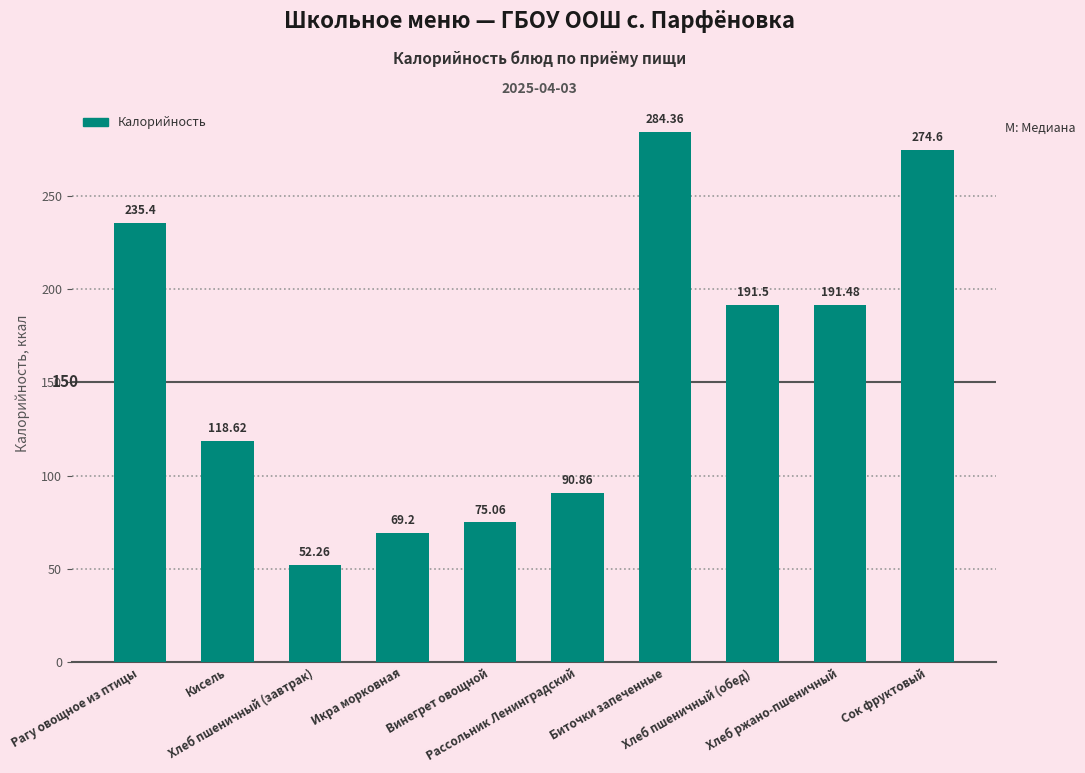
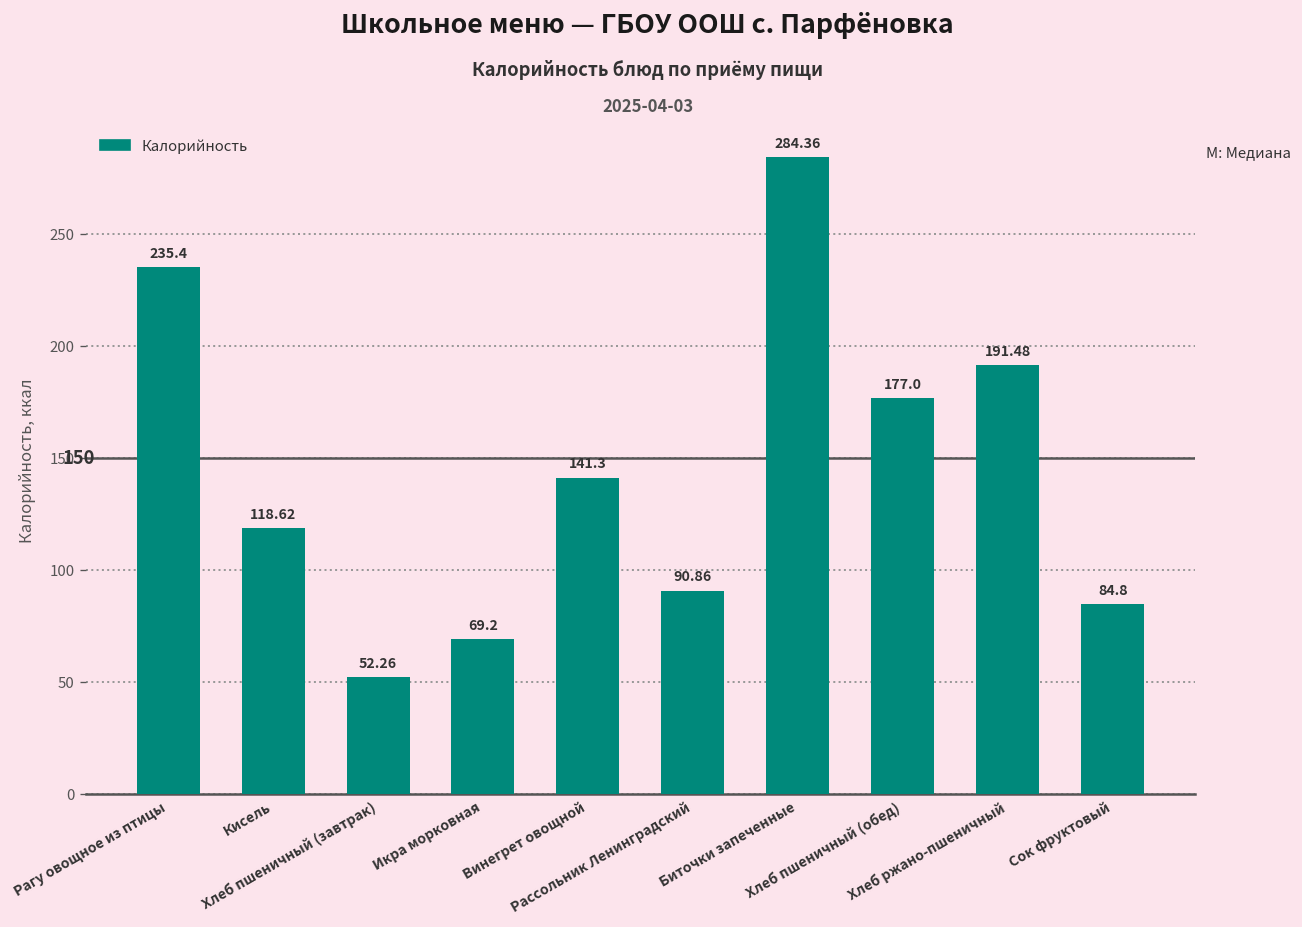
Винегрет овощной: 75.06 -> 141.3
Хлеб пшеничный (обед): 191.5 -> 177.0
Сок фруктовый: 274.6 -> 84.8
